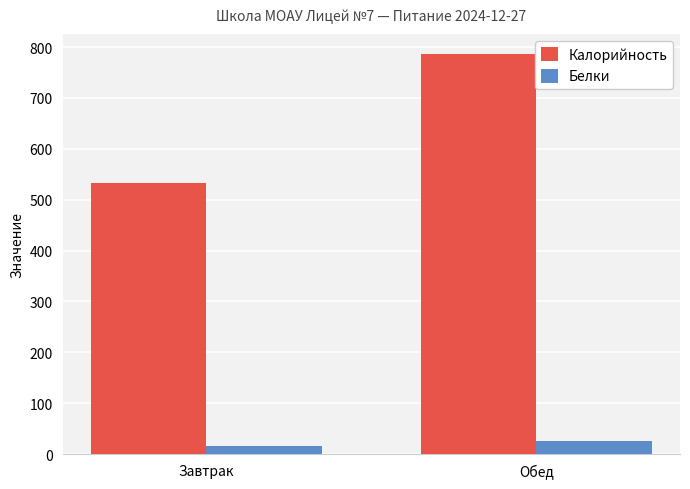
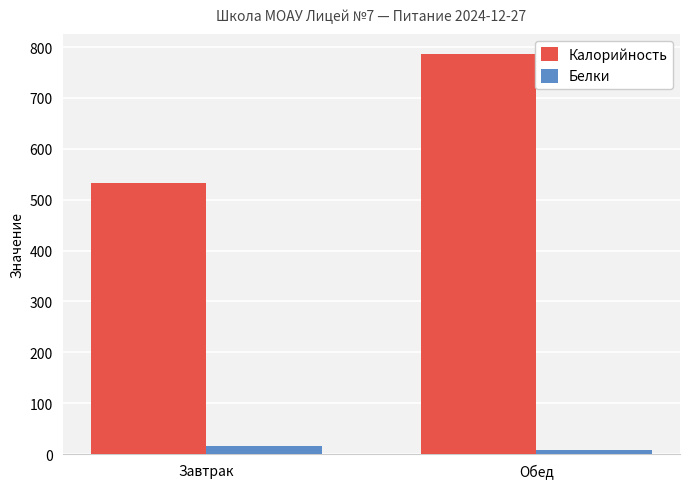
Белки, Обед: 30 -> 10
